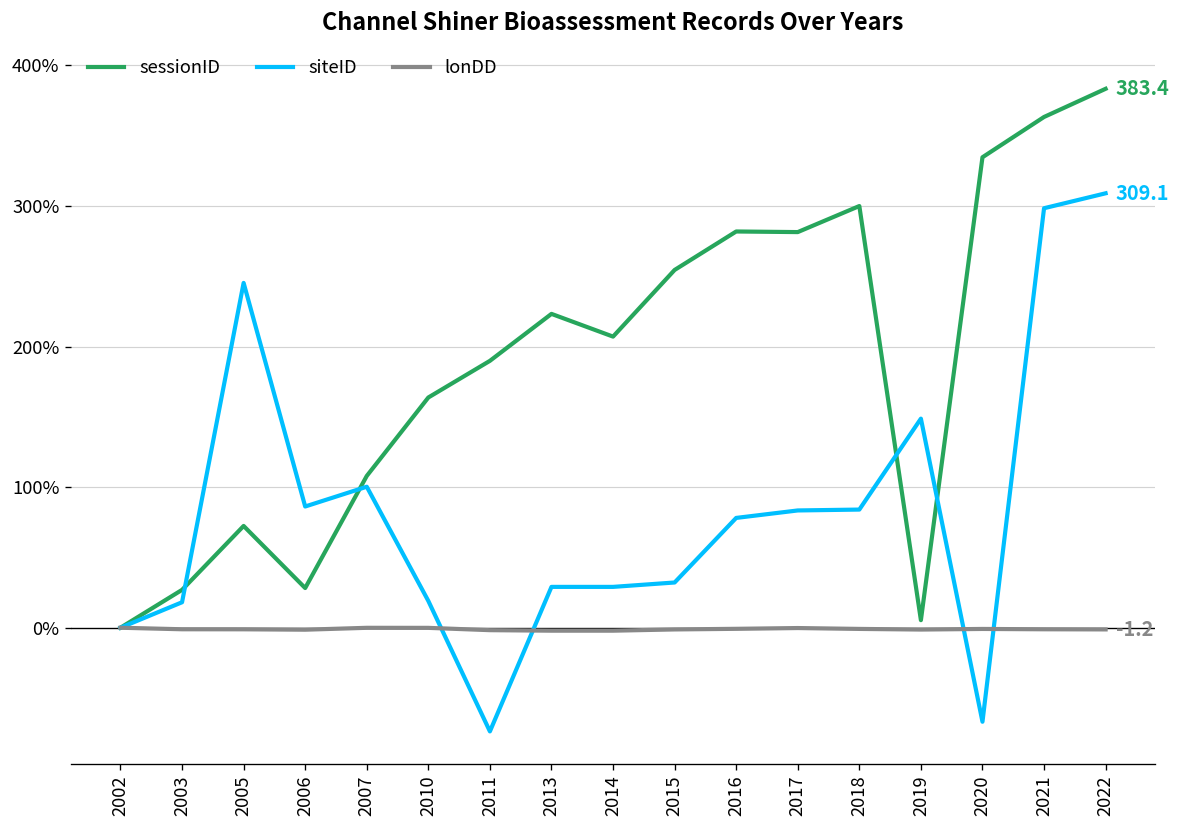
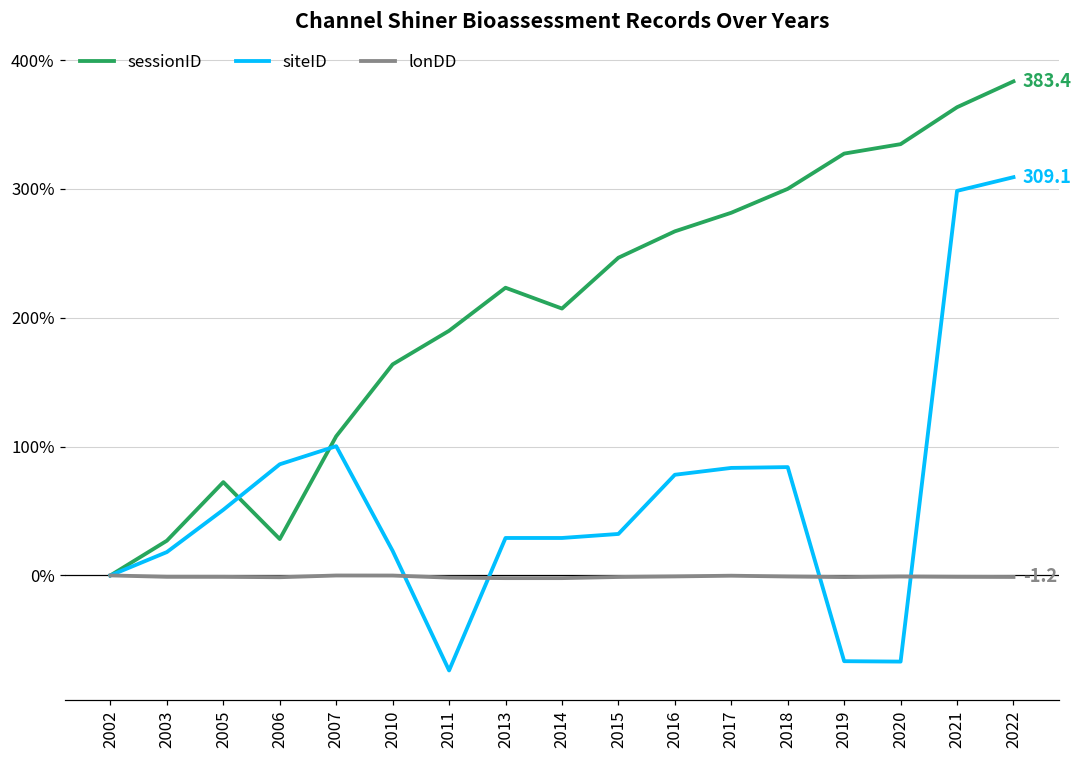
siteID, 2005: 245% -> 51%
sessionID, 2015: 255% -> 247%
sessionID, 2016: 282% -> 267%
sessionID, 2019: 5% -> 327%
siteID, 2019: 149% -> -67%
